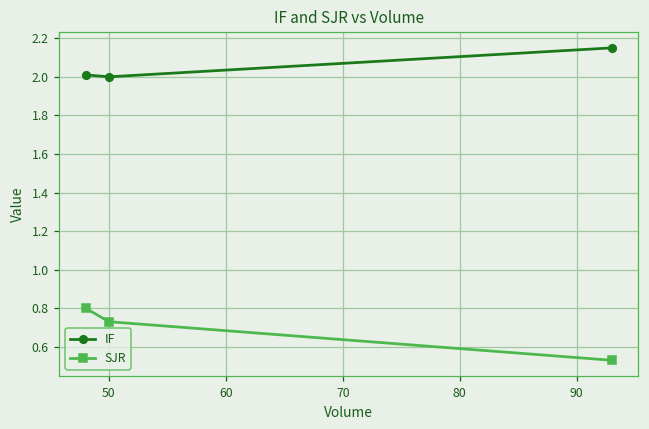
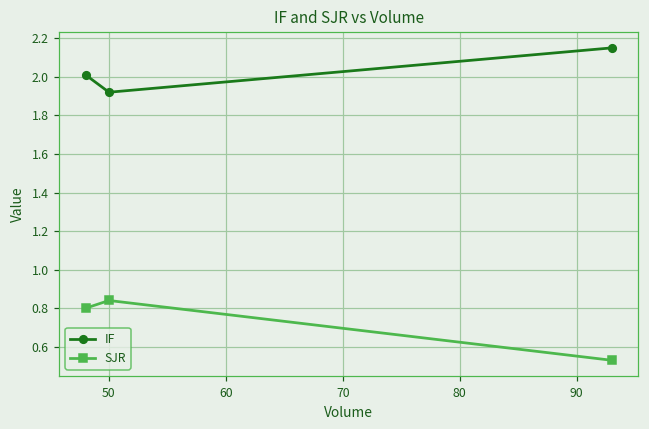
IF, 50: 2.00 -> 1.92
SJR, 50: 0.73 -> 0.84
